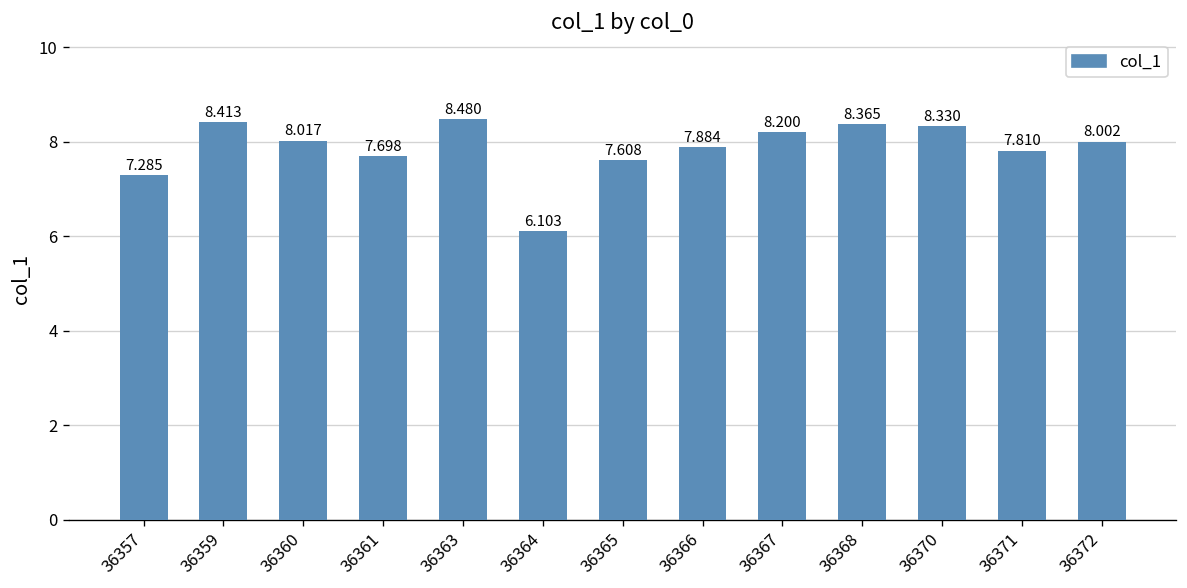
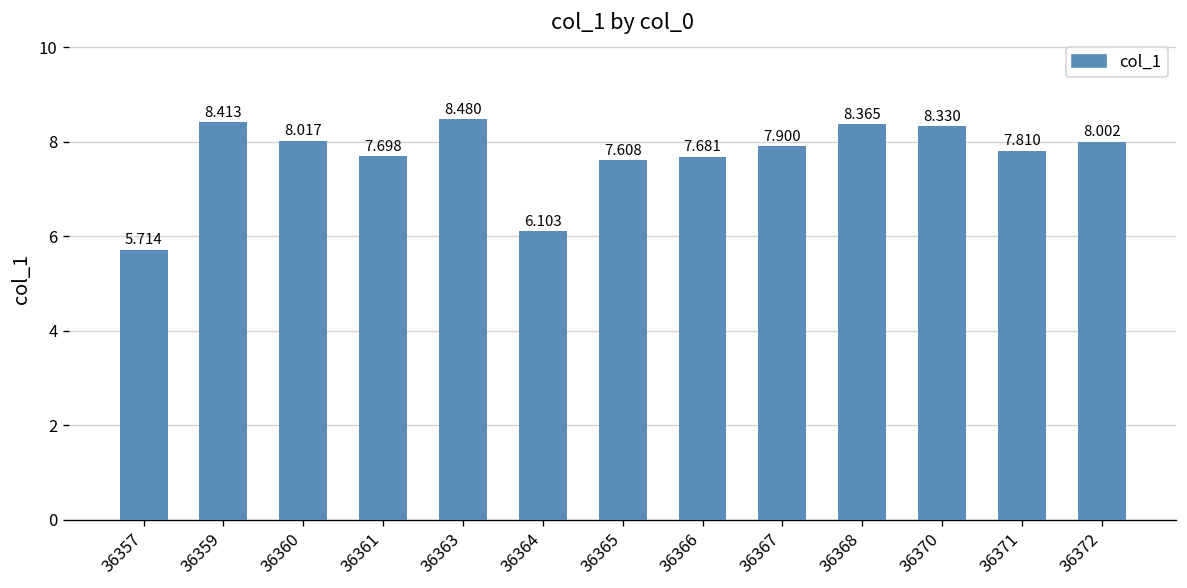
36357: 7.285 -> 5.714
36366: 7.884 -> 7.681
36367: 8.200 -> 7.900
